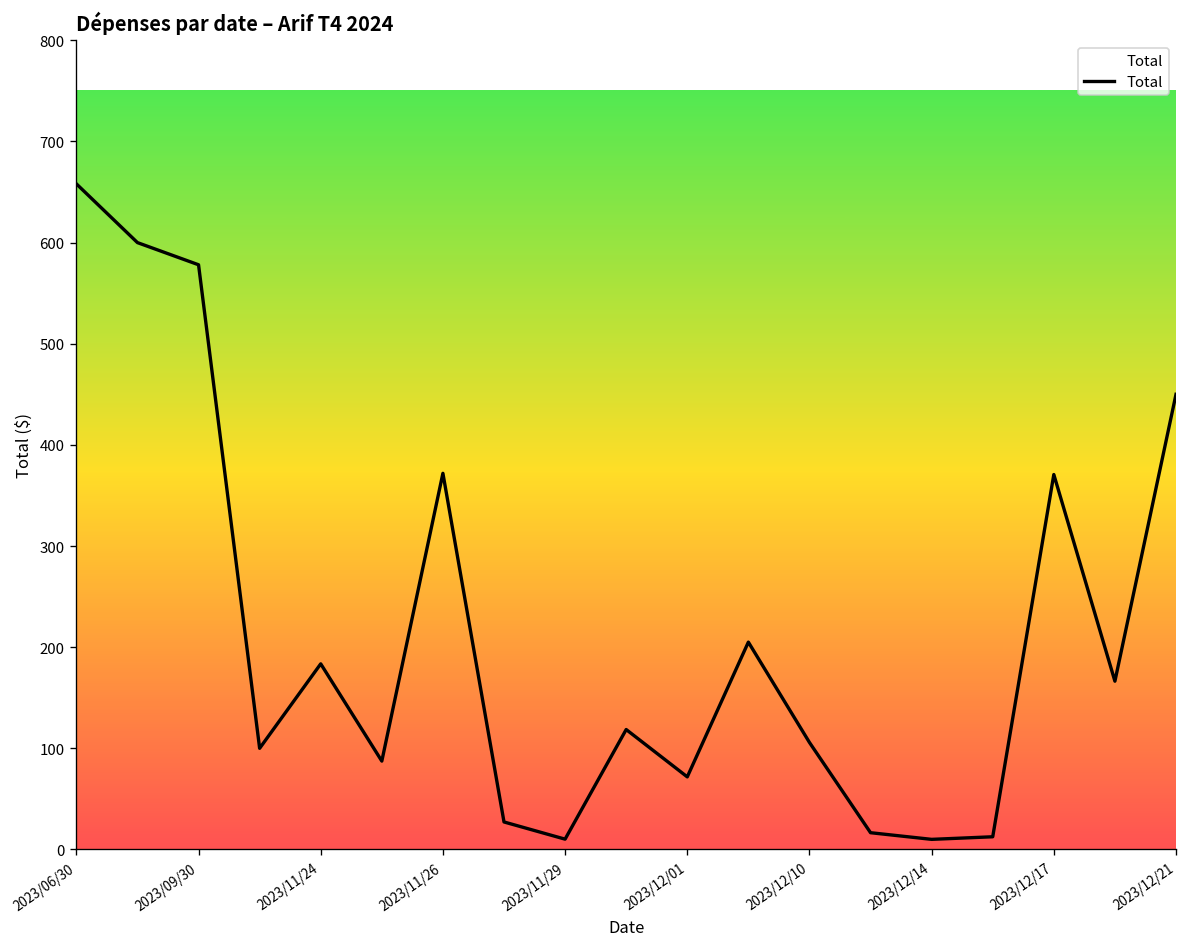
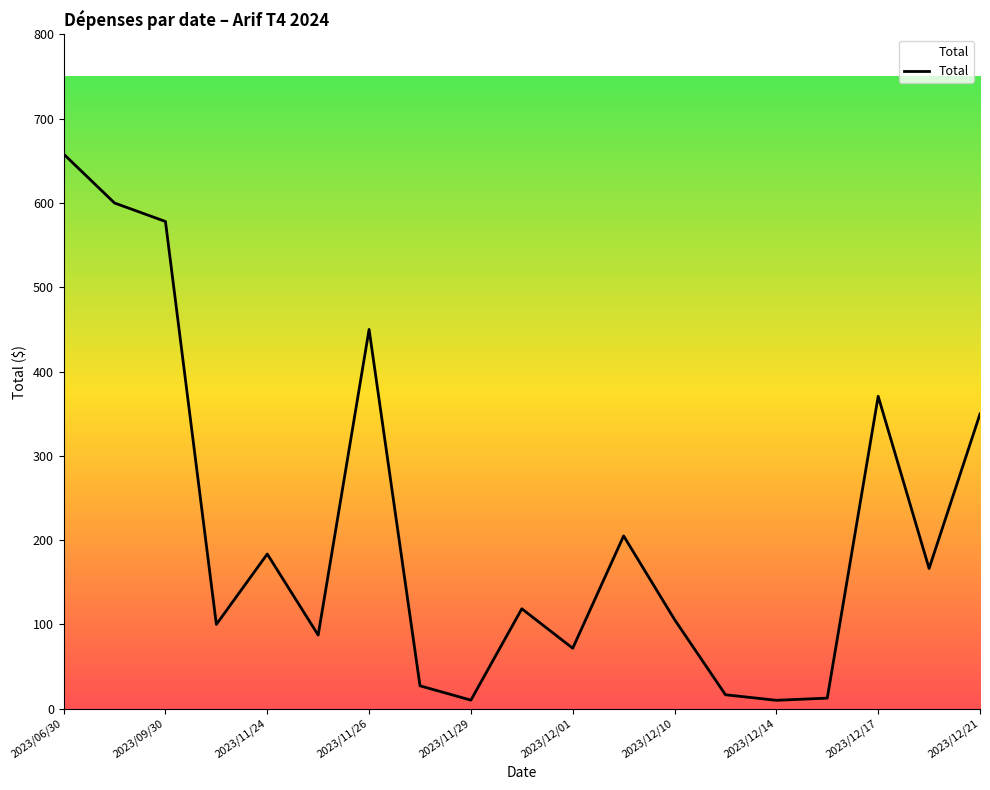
2023/11/26: 370 -> 450
2023/12/21: 450 -> 350
